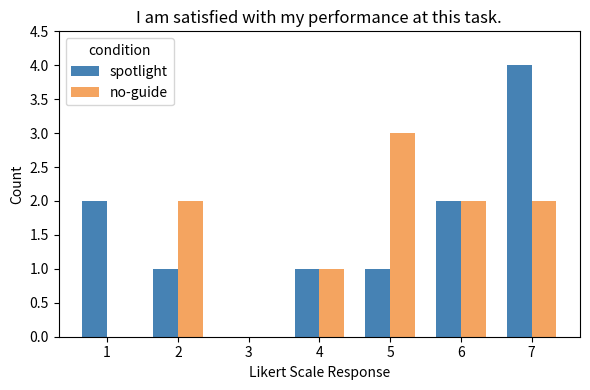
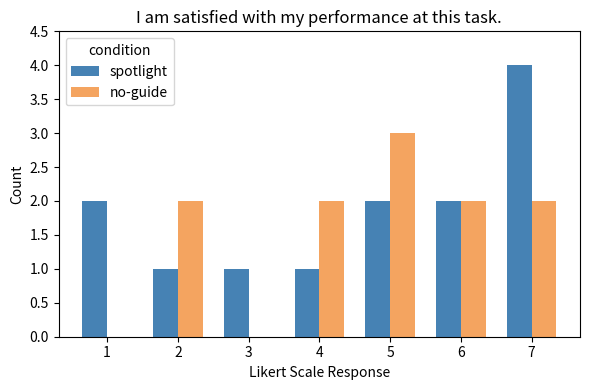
spotlight, 3: 0 -> 1
no-guide, 4: 1 -> 2
spotlight, 5: 1 -> 2
